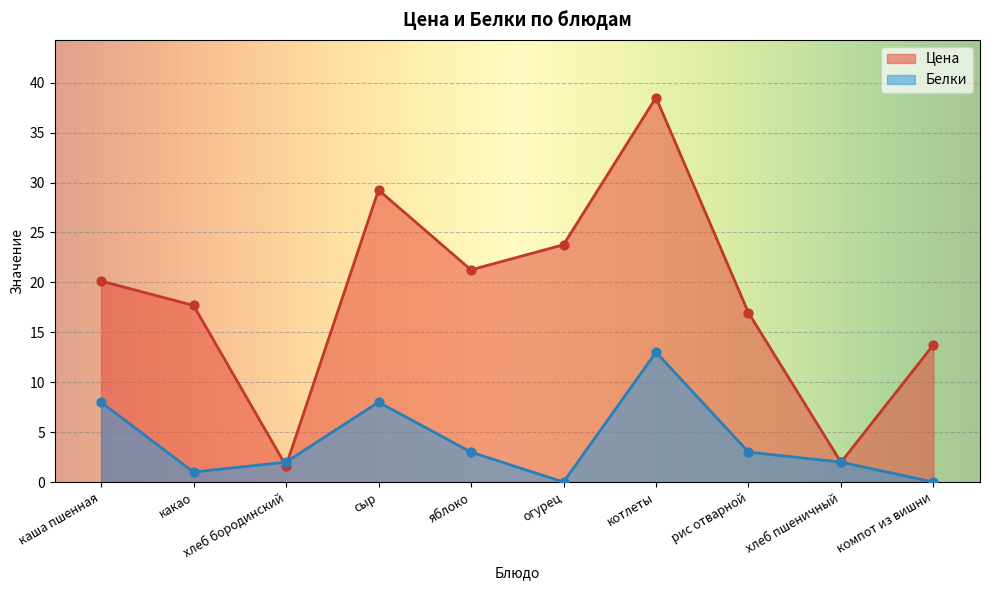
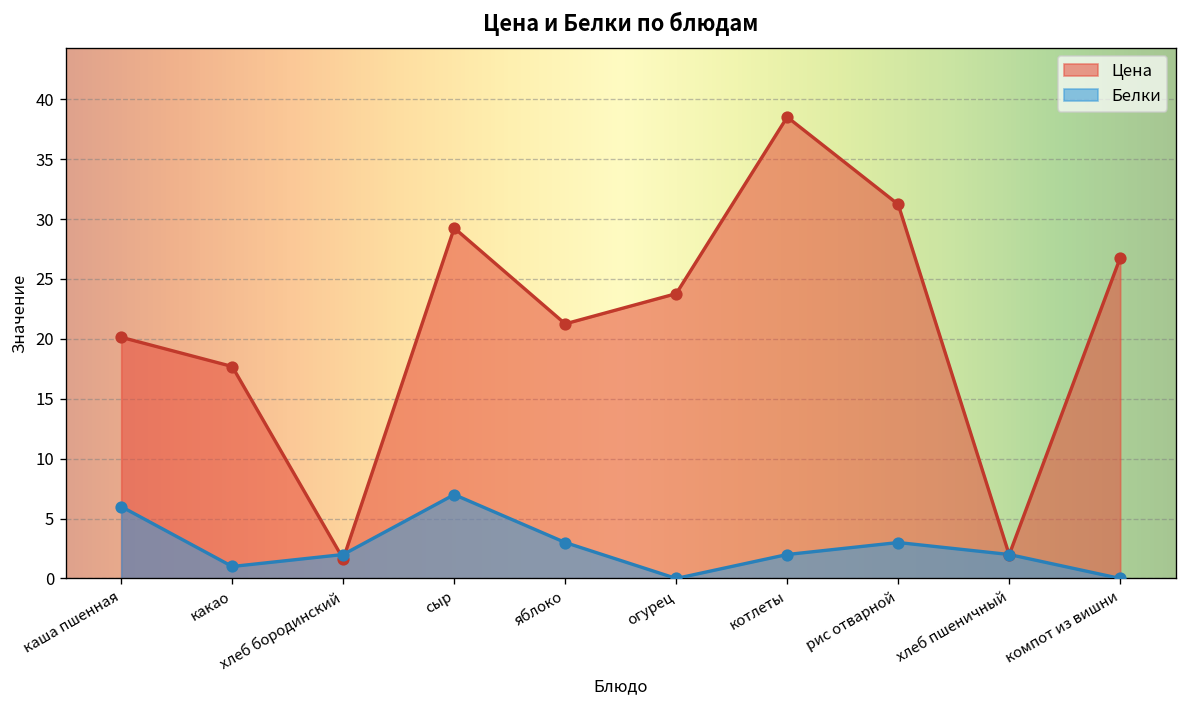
Белки, каша пшенная: 8 -> 6
Белки, сыр: 8 -> 7
Белки, котлеты: 13 -> 2
Цена, рис отварной: 17 -> 31
Цена, компот из вишни: 14 -> 27
